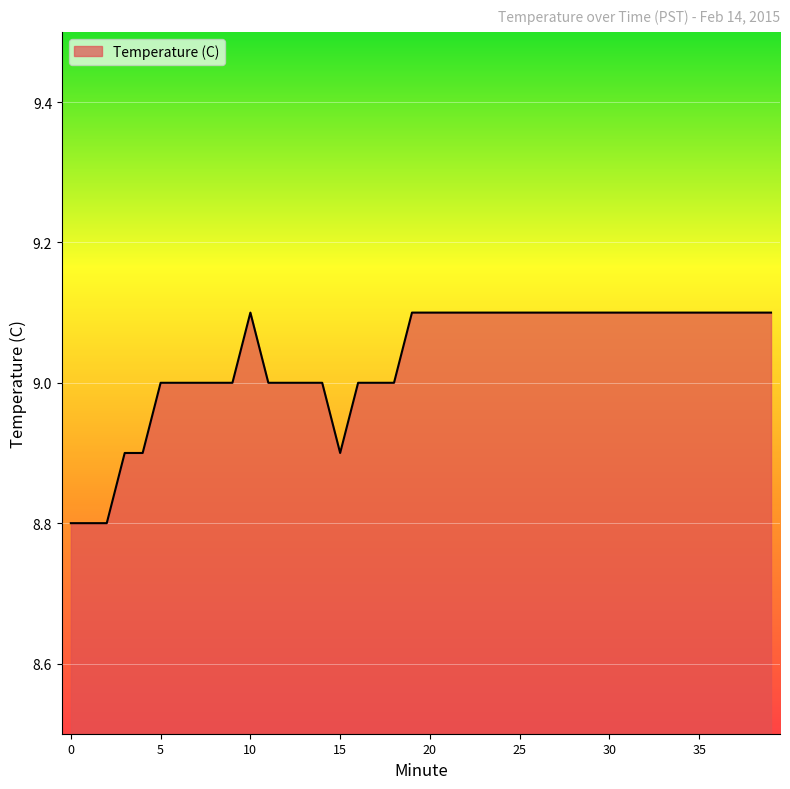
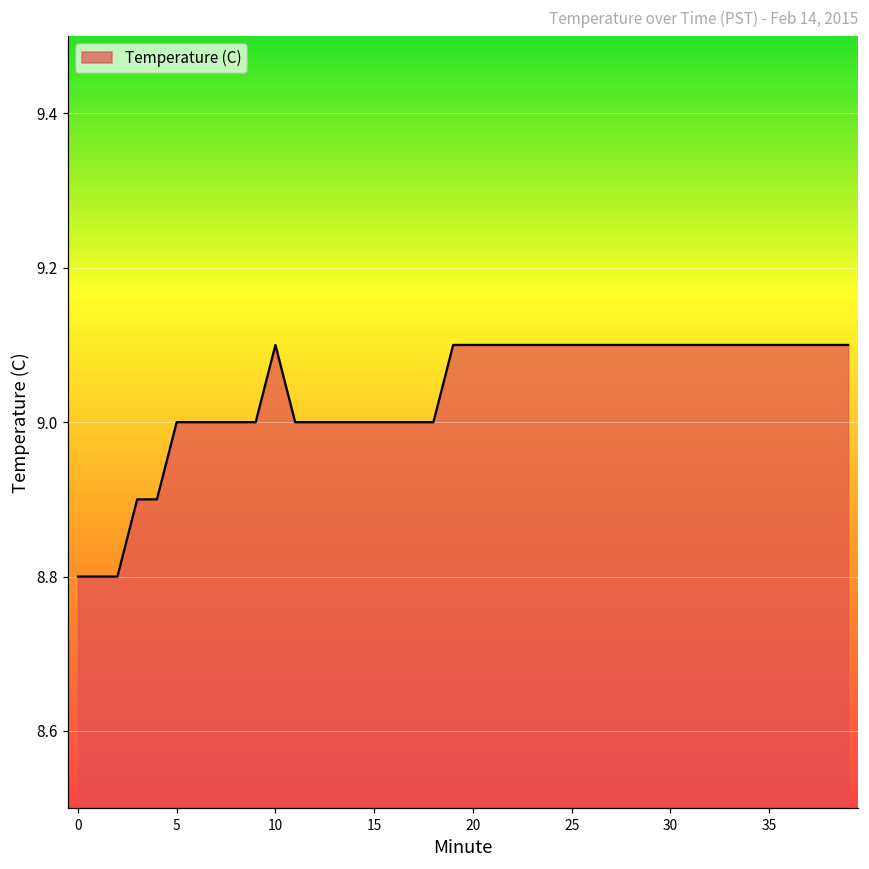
15: 8.9 -> 9.0
